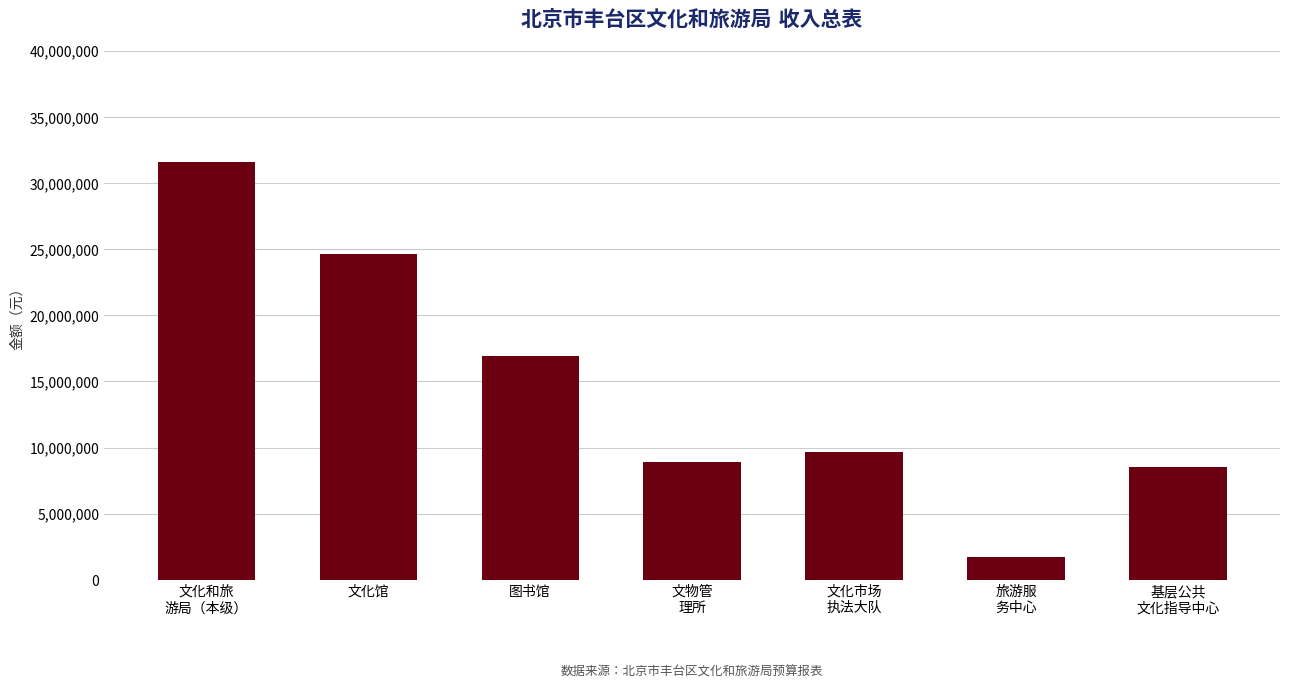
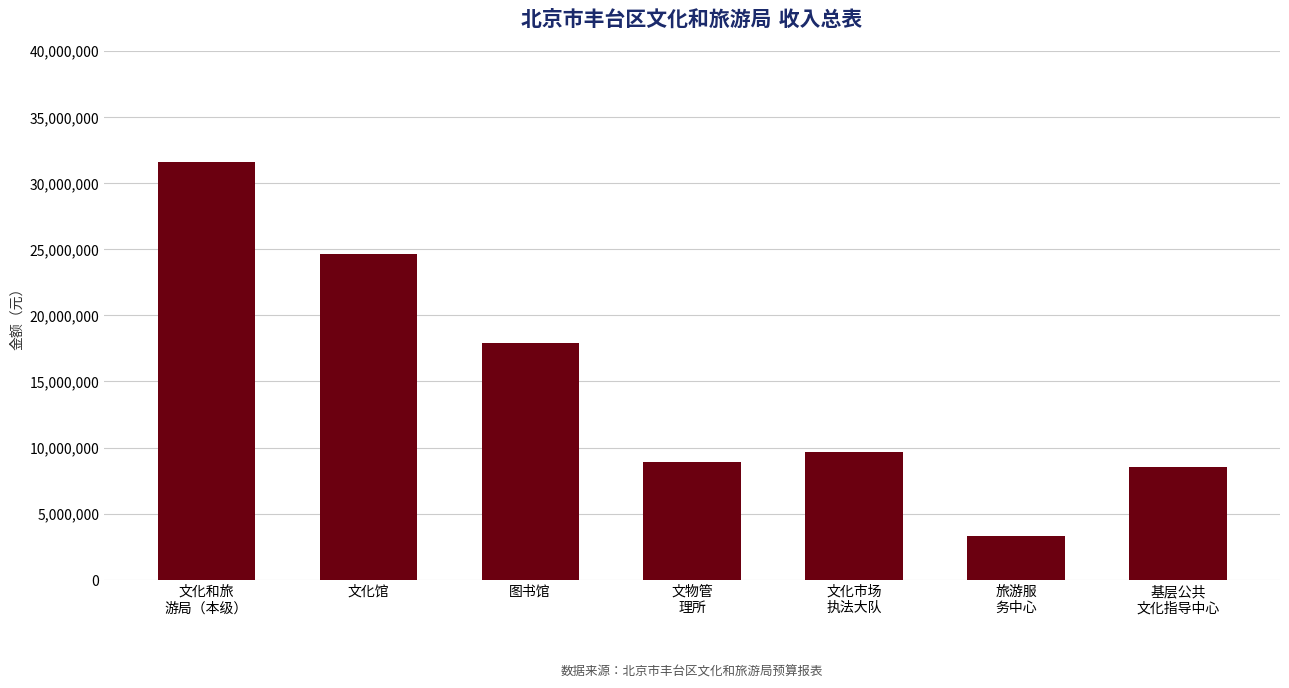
图书馆: 16,900,000 -> 17,900,000
旅游服 务中心: 1,700,000 -> 3,300,000
